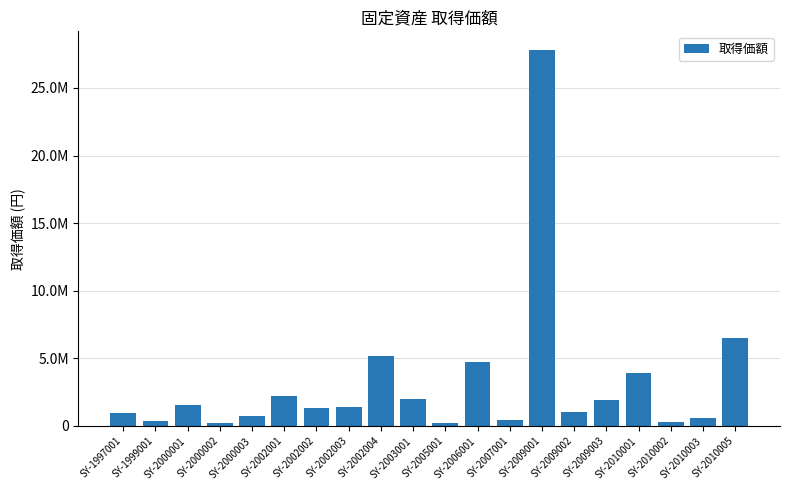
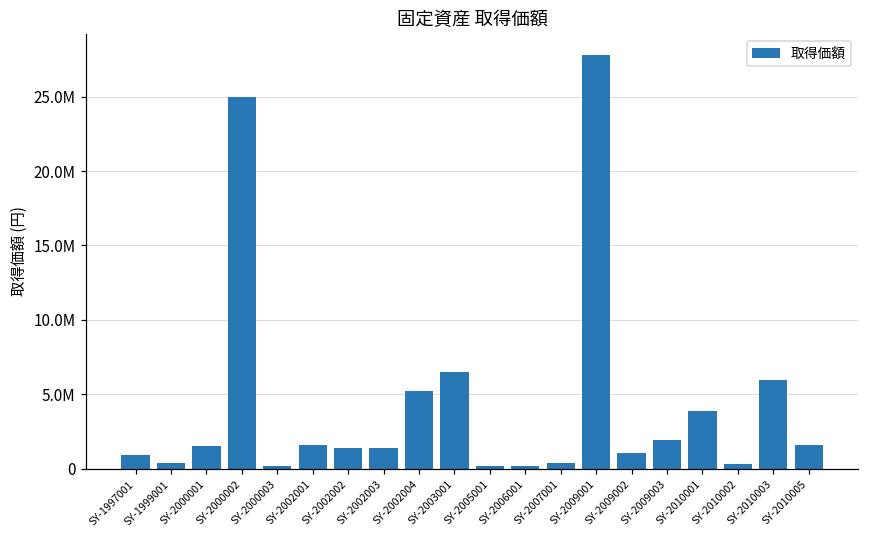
SY-2000002: 200000 -> 25000000
SY-2000003: 800000 -> 200000
SY-2002001: 2200000 -> 1600000
SY-2003001: 2000000 -> 6500000
SY-2006001: 4700000 -> 200000
SY-2010003: 600000 -> 6000000
SY-2010005: 6500000 -> 1600000
